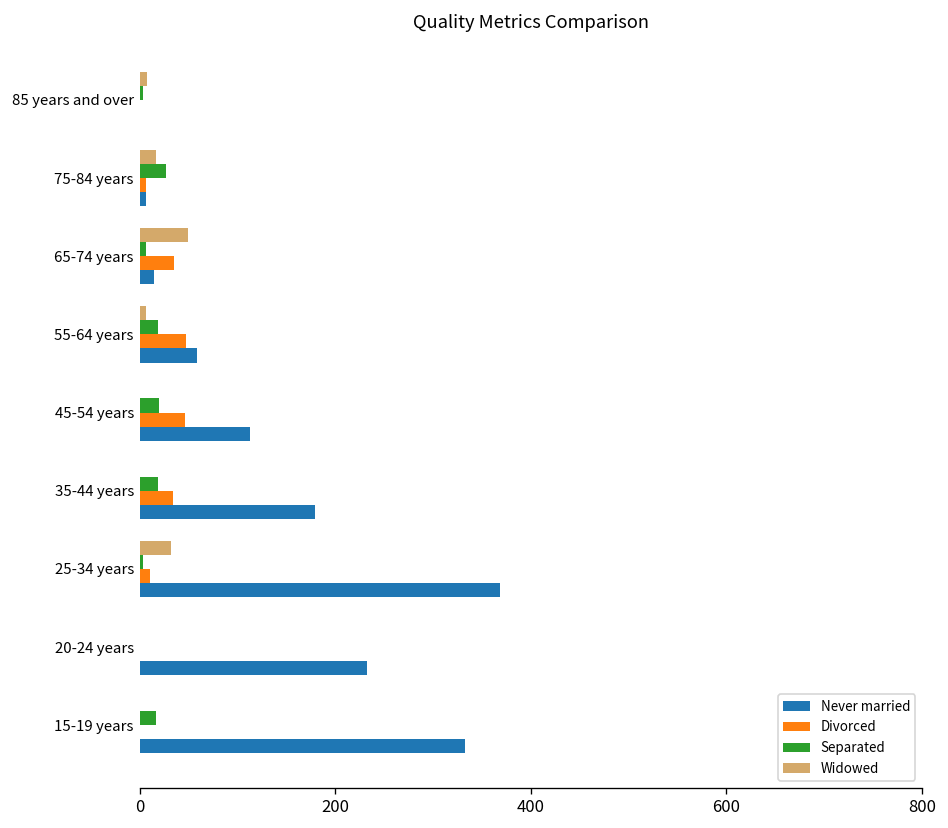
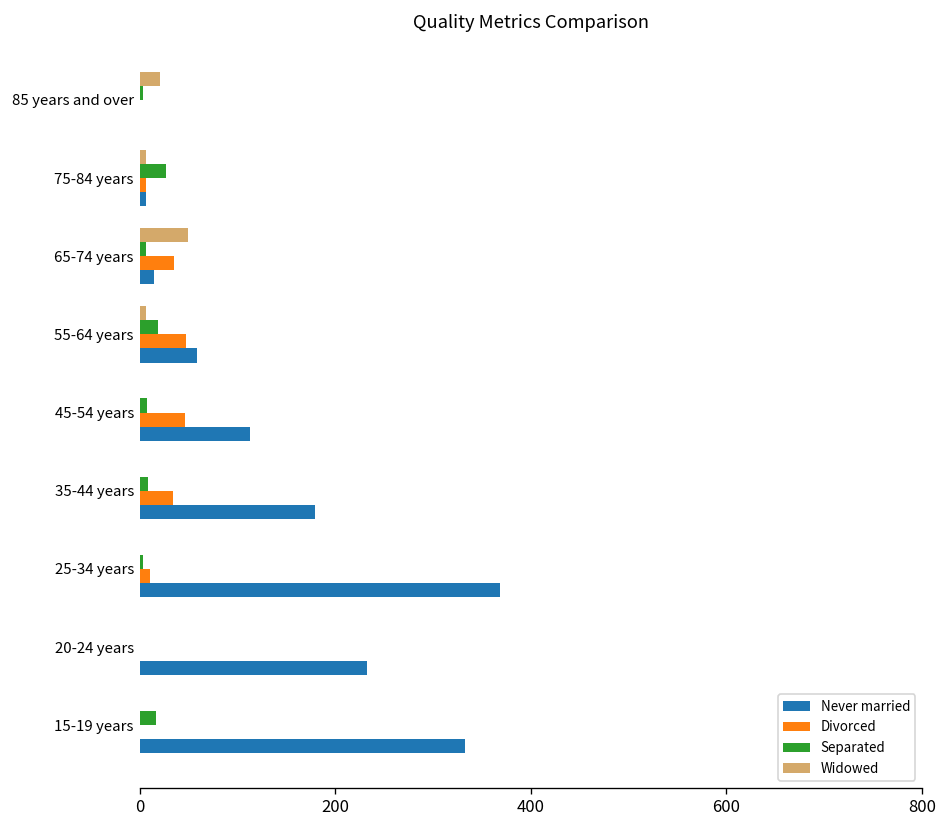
Widowed, 85 years and over: 10 -> 20
Widowed, 75-84 years: 20 -> 10
Separated, 45-54 years: 20 -> 10
Separated, 35-44 years: 20 -> 10
Widowed, 25-34 years: 30 -> 0
